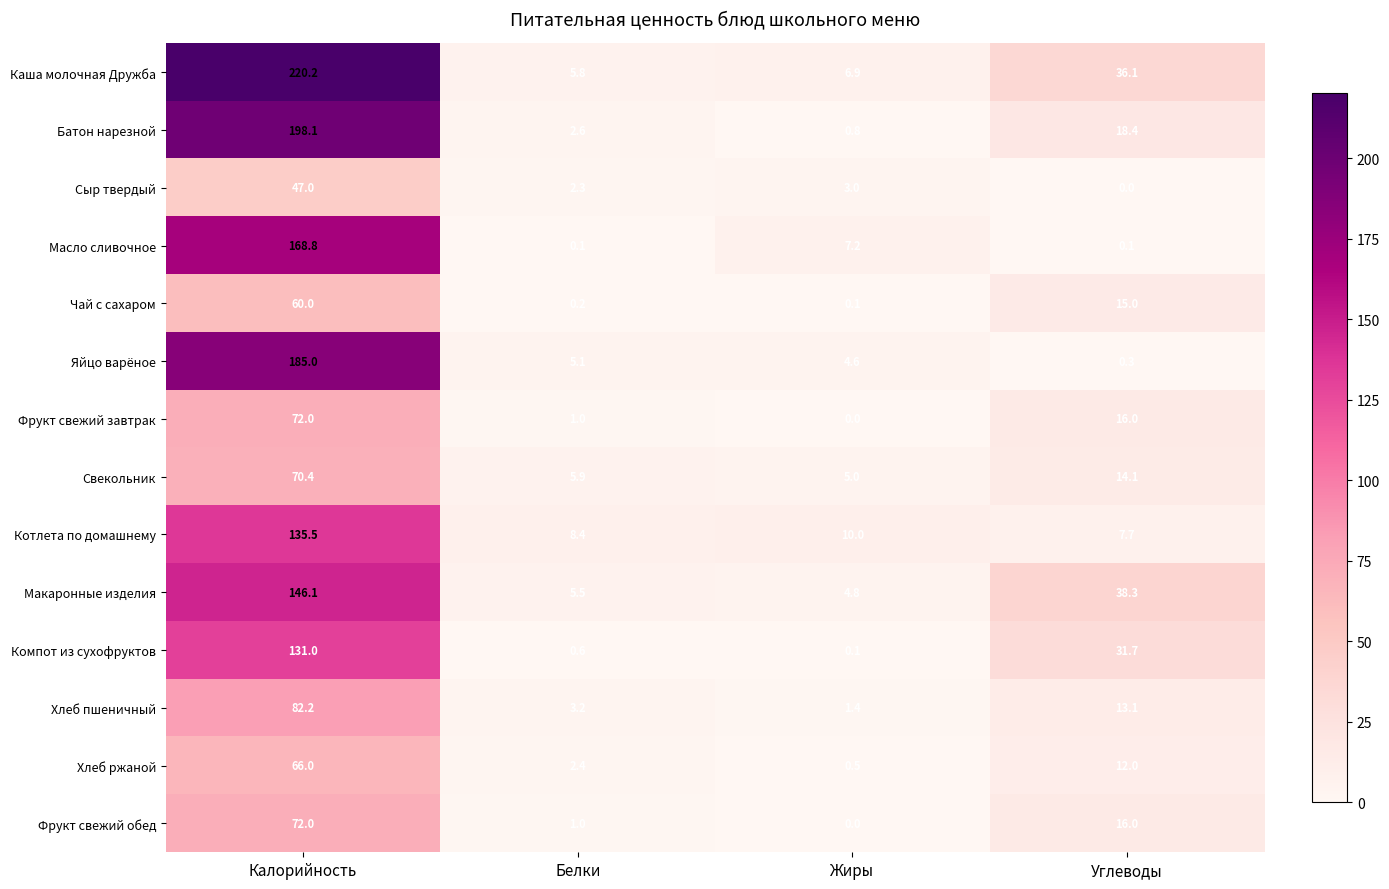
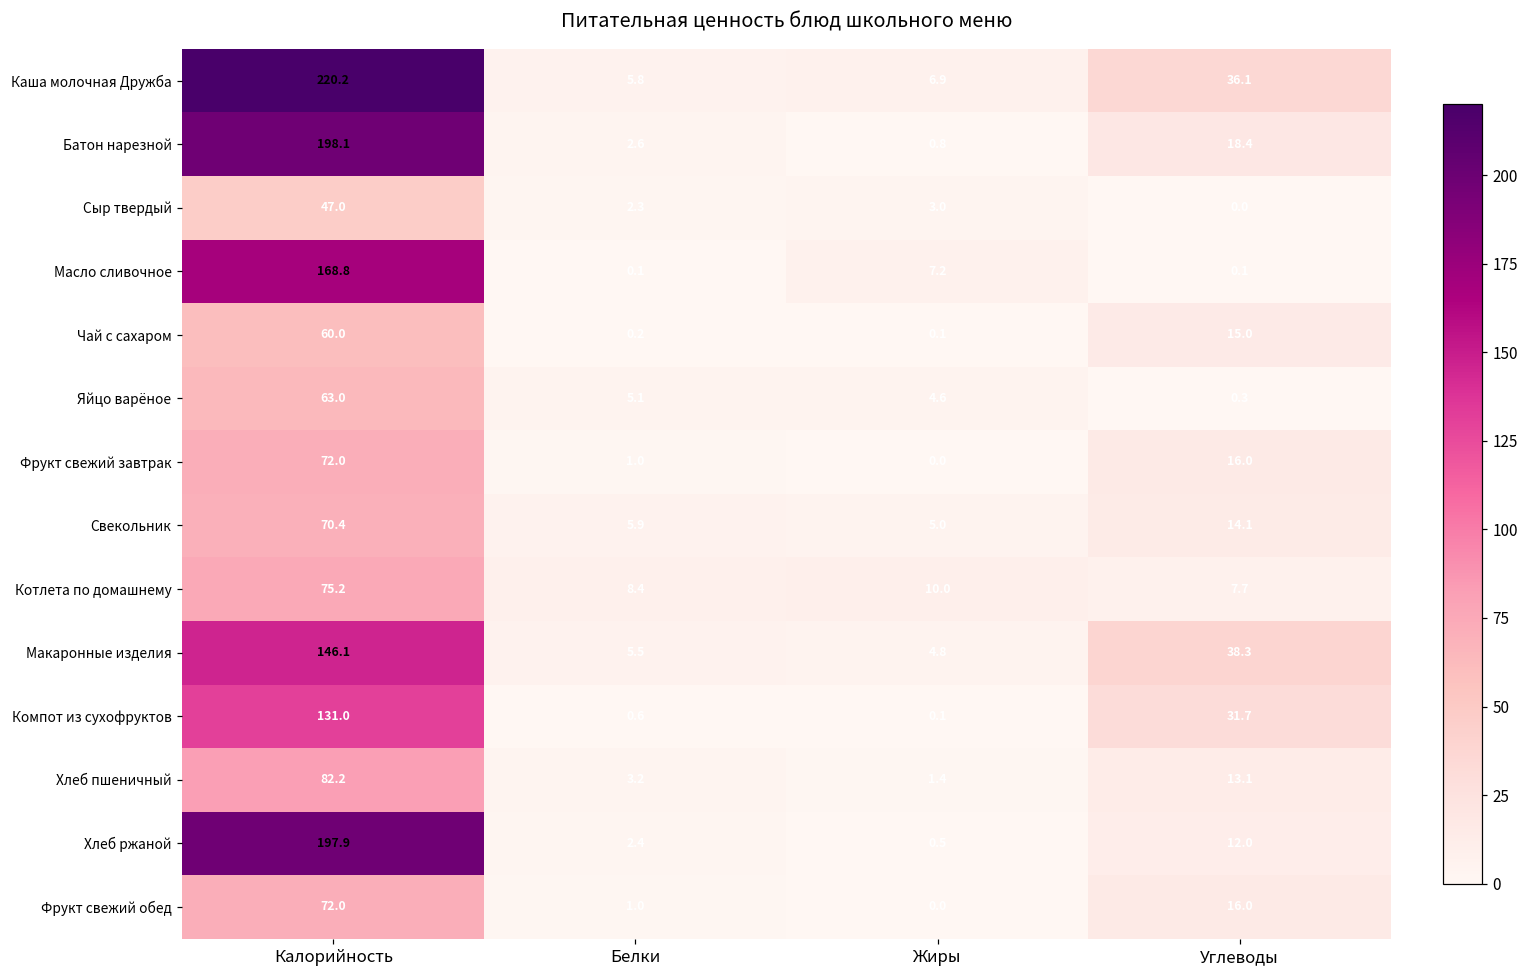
Яйцо варёное, Калорийность: 185.0 -> 63.0
Котлета по домашнему, Калорийность: 135.5 -> 75.2
Хлеб ржаной, Калорийность: 66.0 -> 197.9
